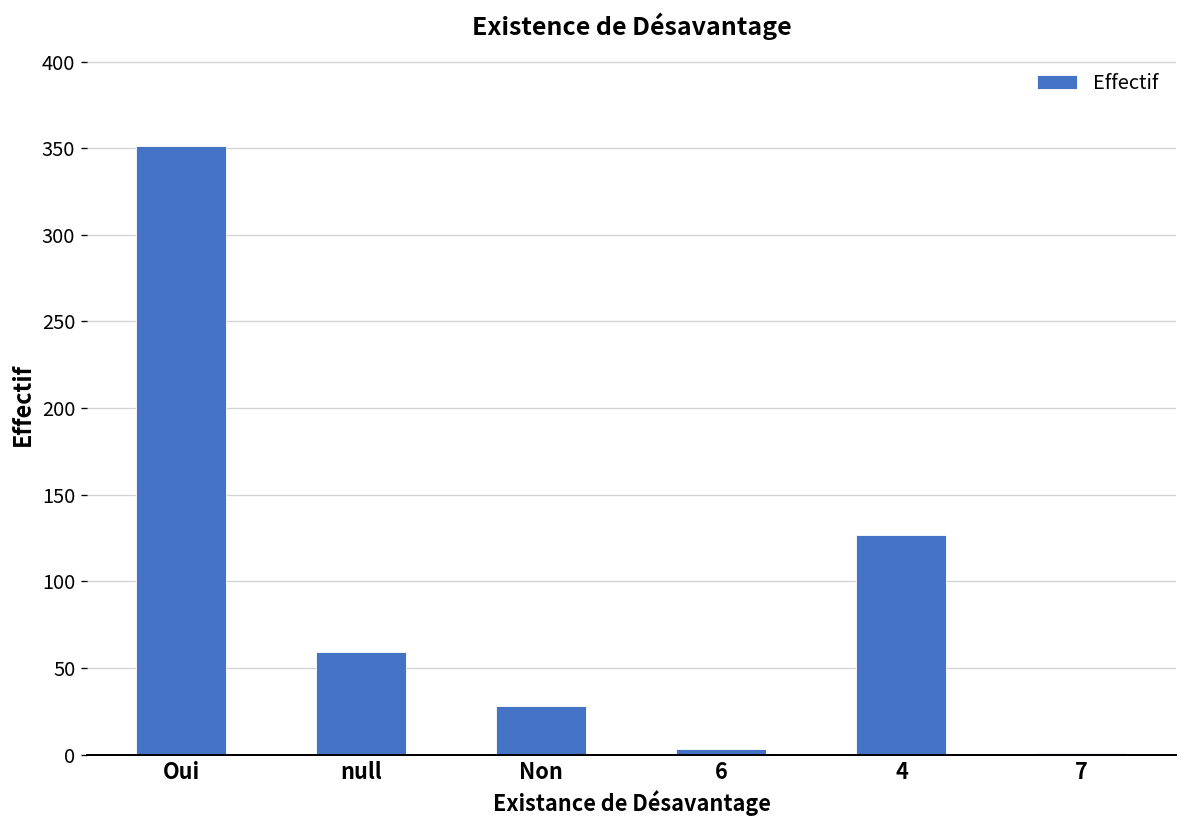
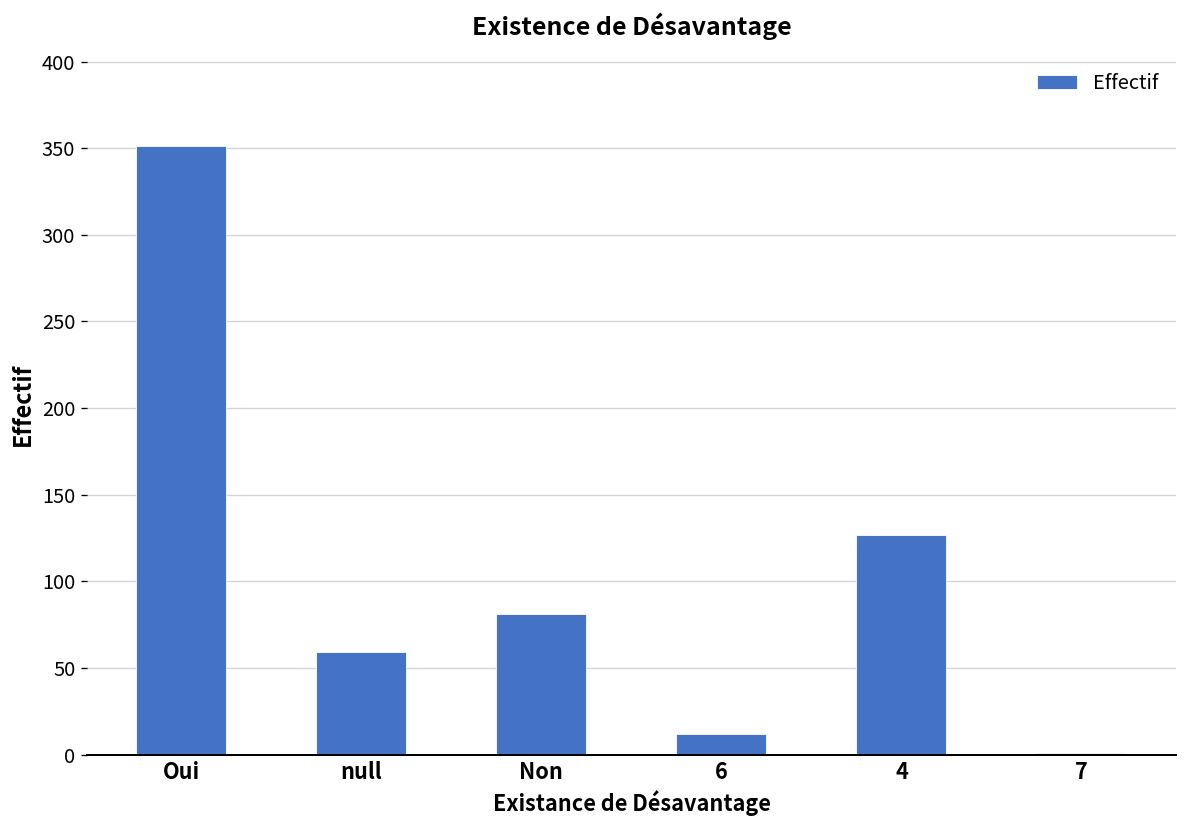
Non: 28 -> 81
6: 3 -> 12
